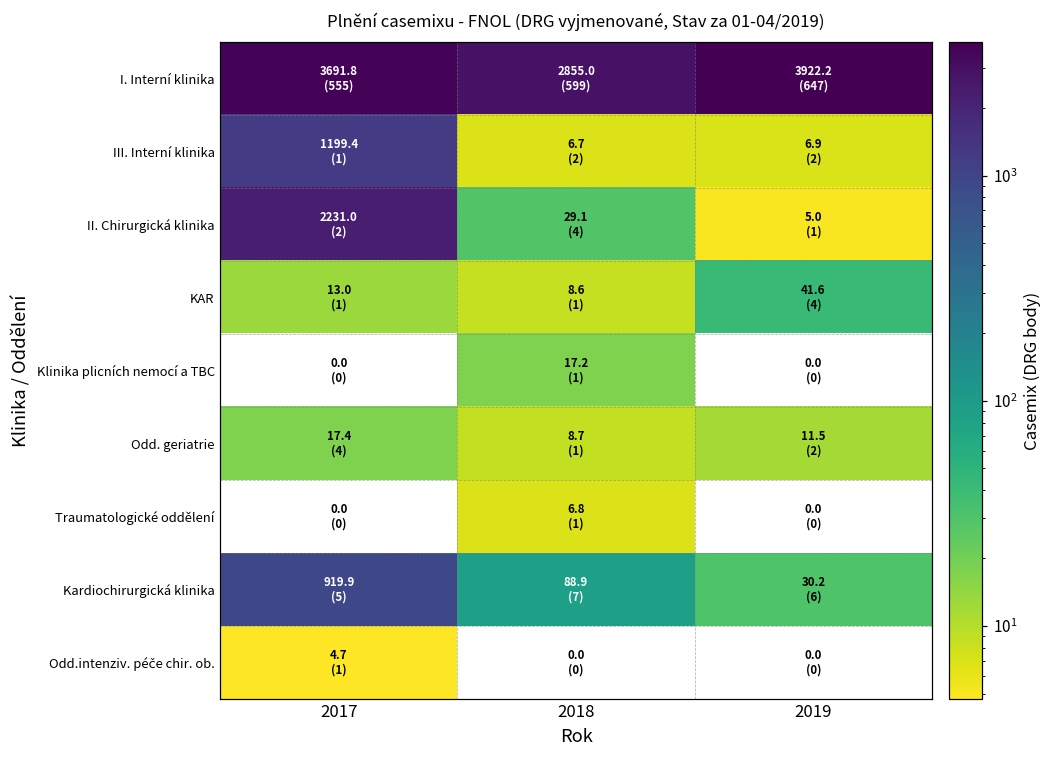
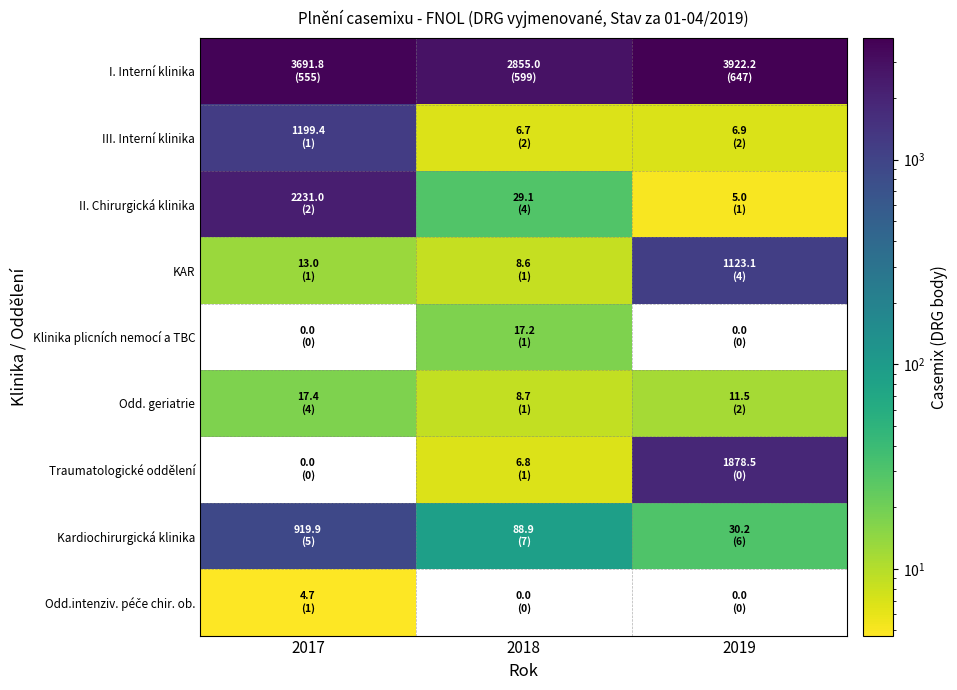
KAR, 2019: 41.6 -> 1123.1
Traumatologické oddělení, 2019: 0.0 -> 1878.5
